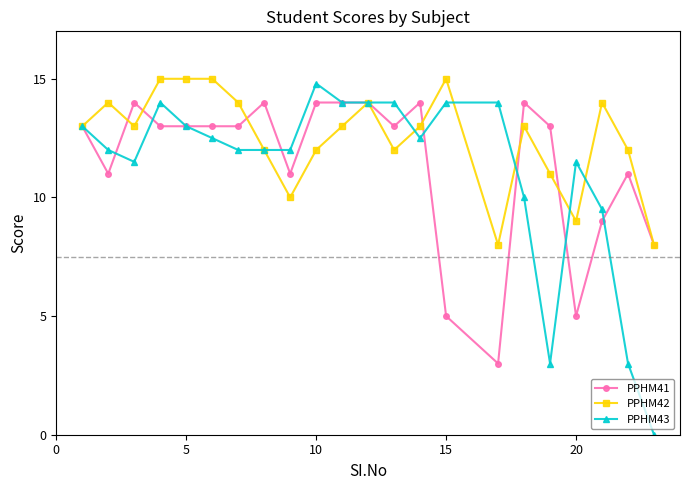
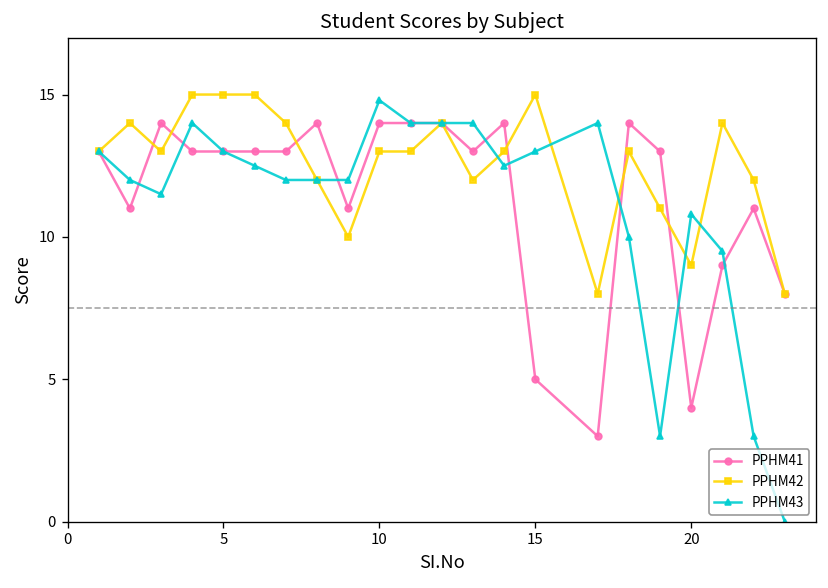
PPHM42, 10: 12 -> 13
PPHM43, 15: 14 -> 13
PPHM41, 20: 5 -> 4
PPHM43, 20: 11.5 -> 10.8
